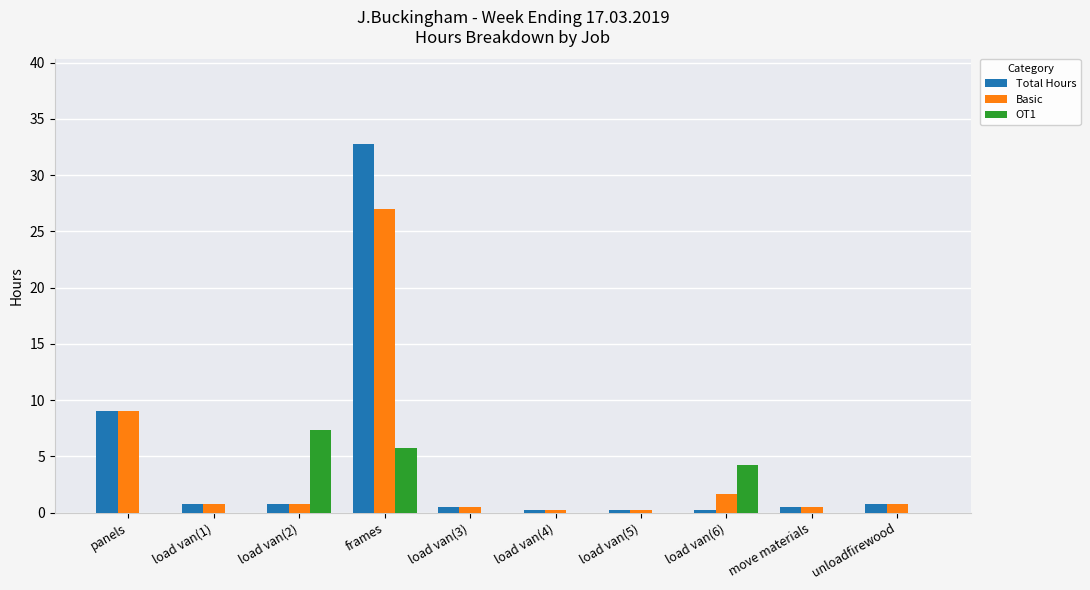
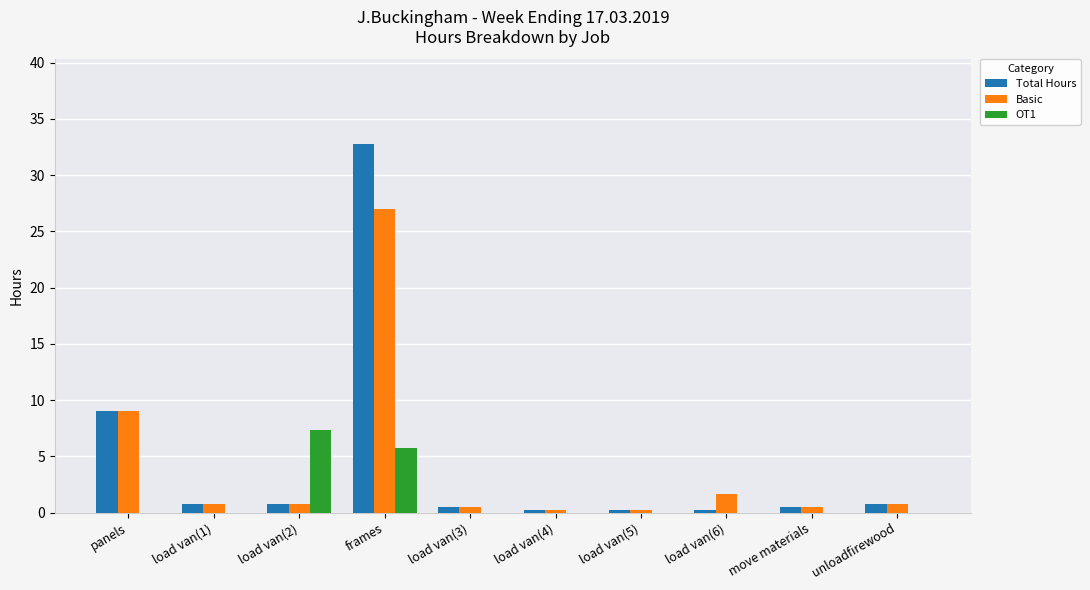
OT1, load van(6): 4.2 -> 0.0
